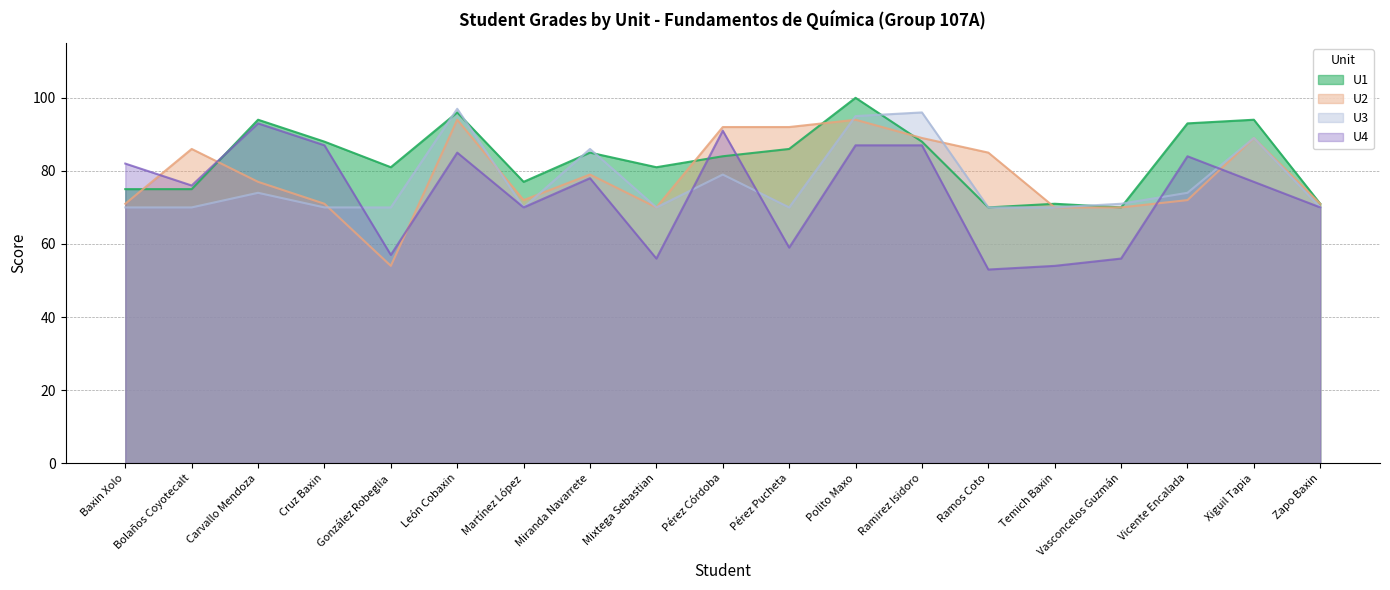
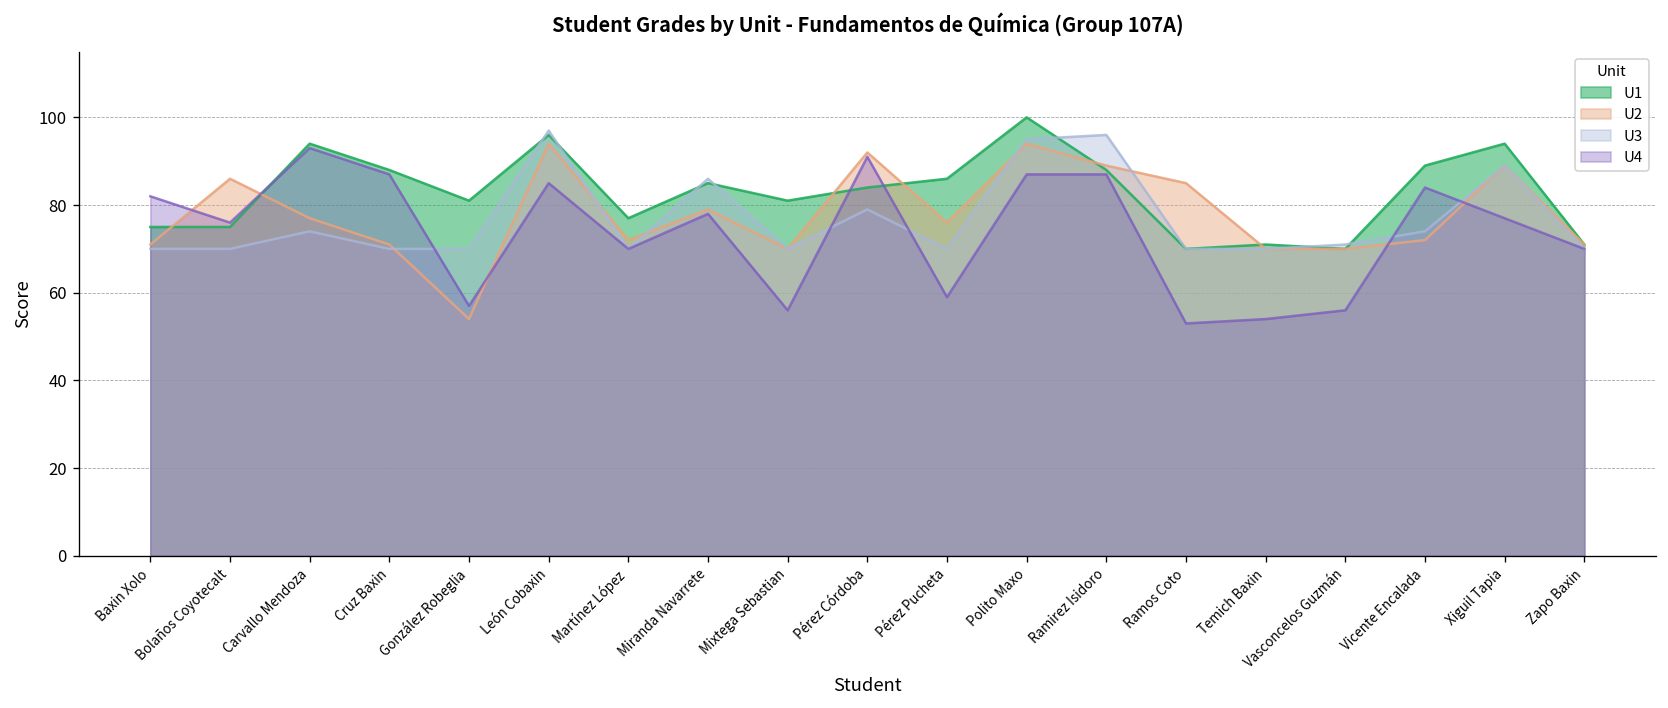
U2, Pérez Pucheta: 92 -> 76
U1, Vicente Encalada: 93 -> 89
